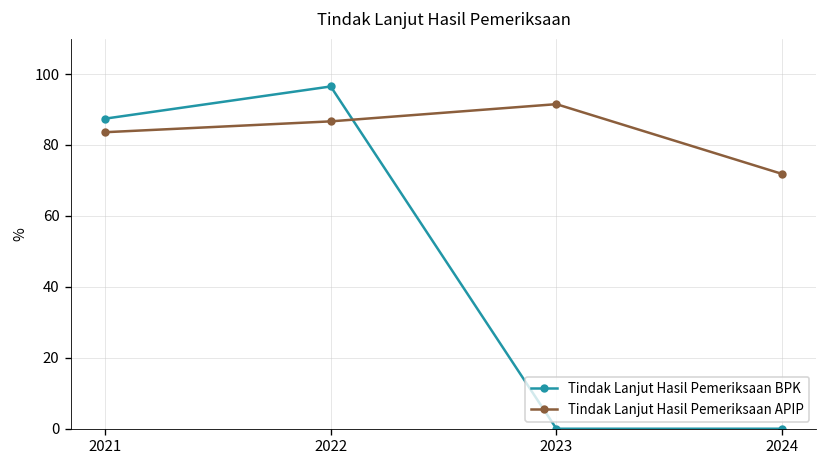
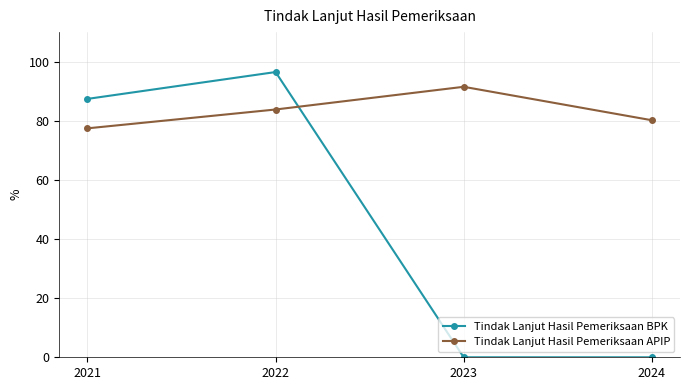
Tindak Lanjut Hasil Pemeriksaan APIP, 2021: 84 -> 77
Tindak Lanjut Hasil Pemeriksaan APIP, 2022: 87 -> 84
Tindak Lanjut Hasil Pemeriksaan APIP, 2024: 72 -> 80
